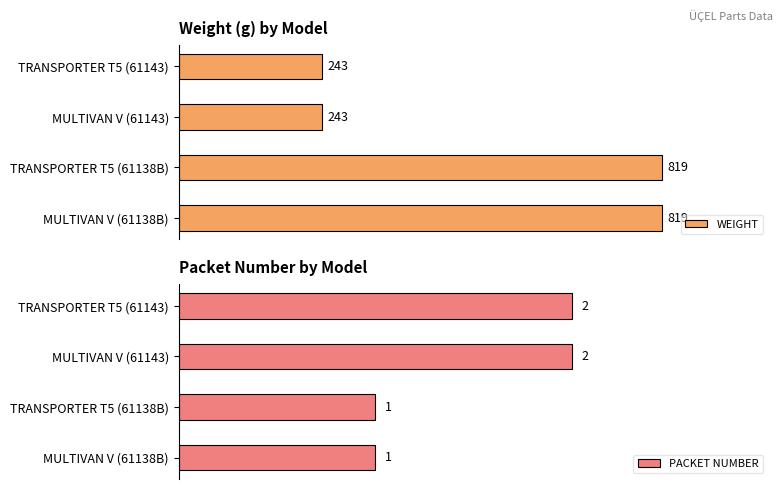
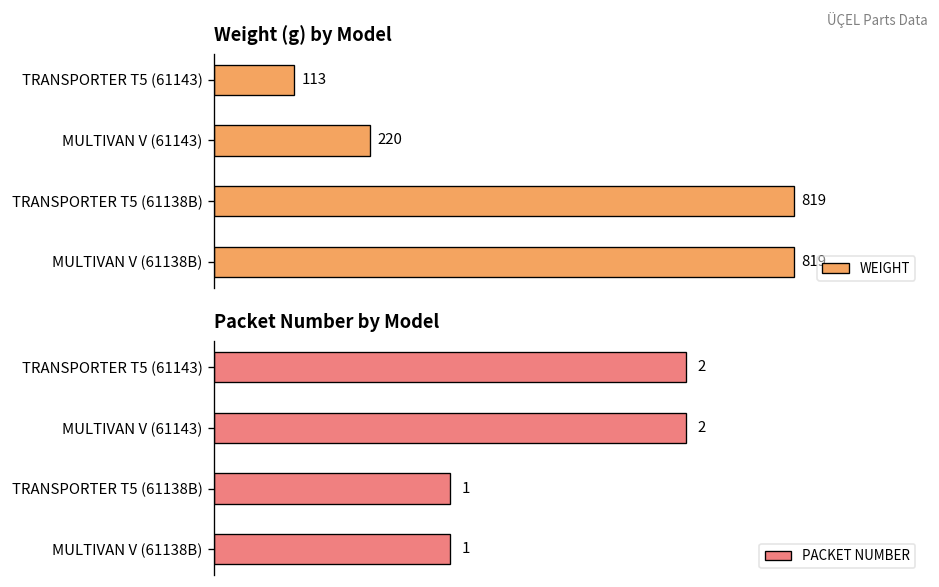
Weight (g) by Model, TRANSPORTER T5 (61143): 243 -> 113
Weight (g) by Model, MULTIVAN V (61143): 243 -> 220
